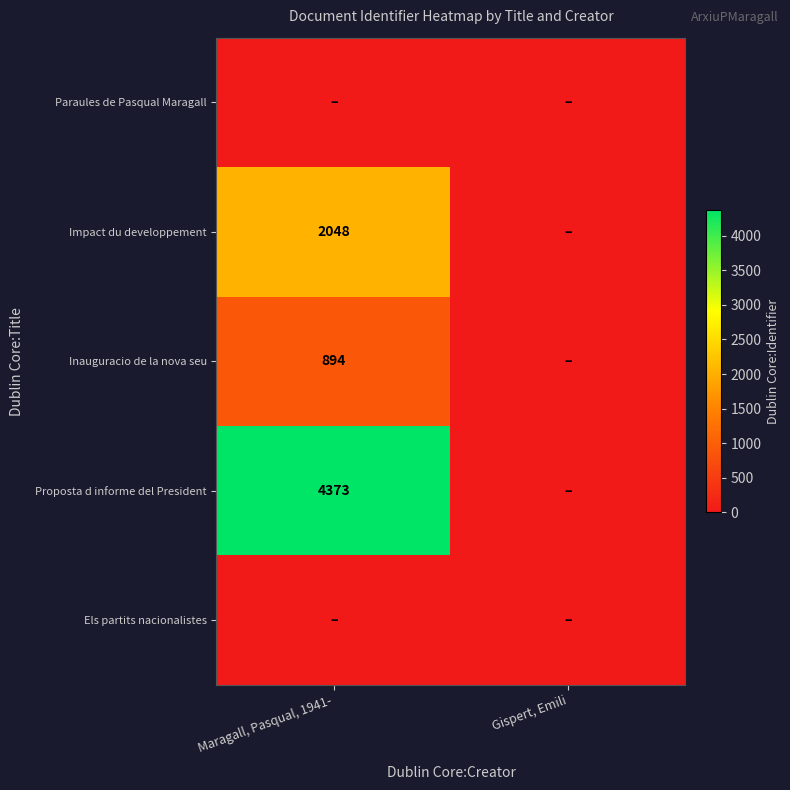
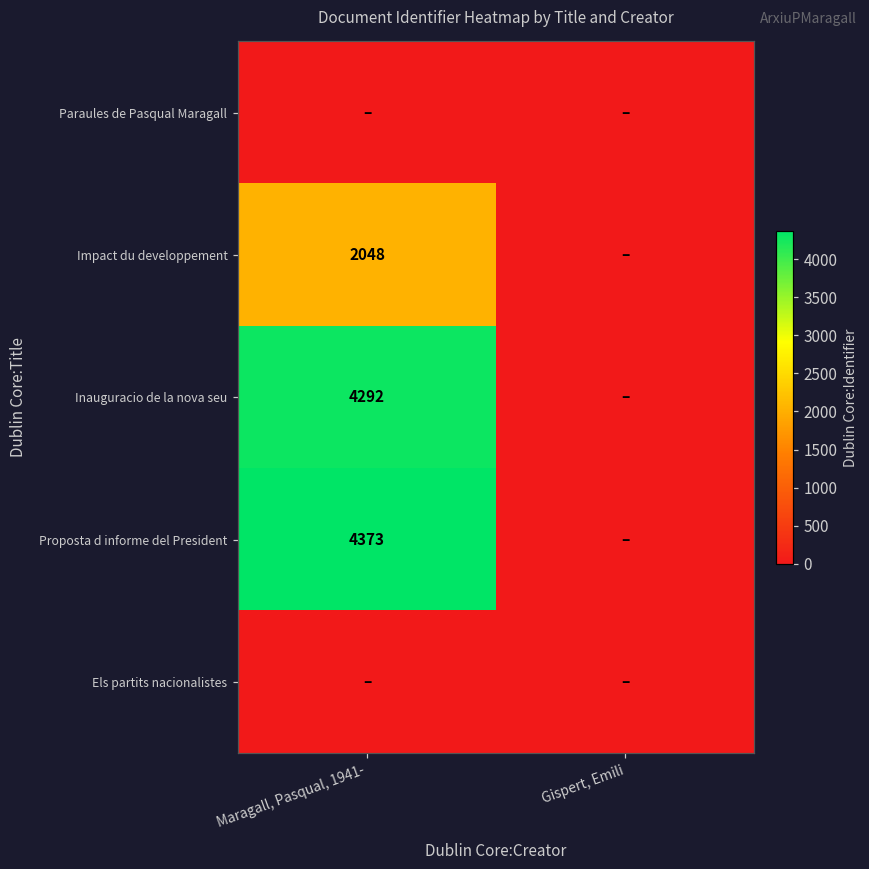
Inauguracio de la nova seu, Maragall, Pasqual, 1941-: 894 -> 4292
